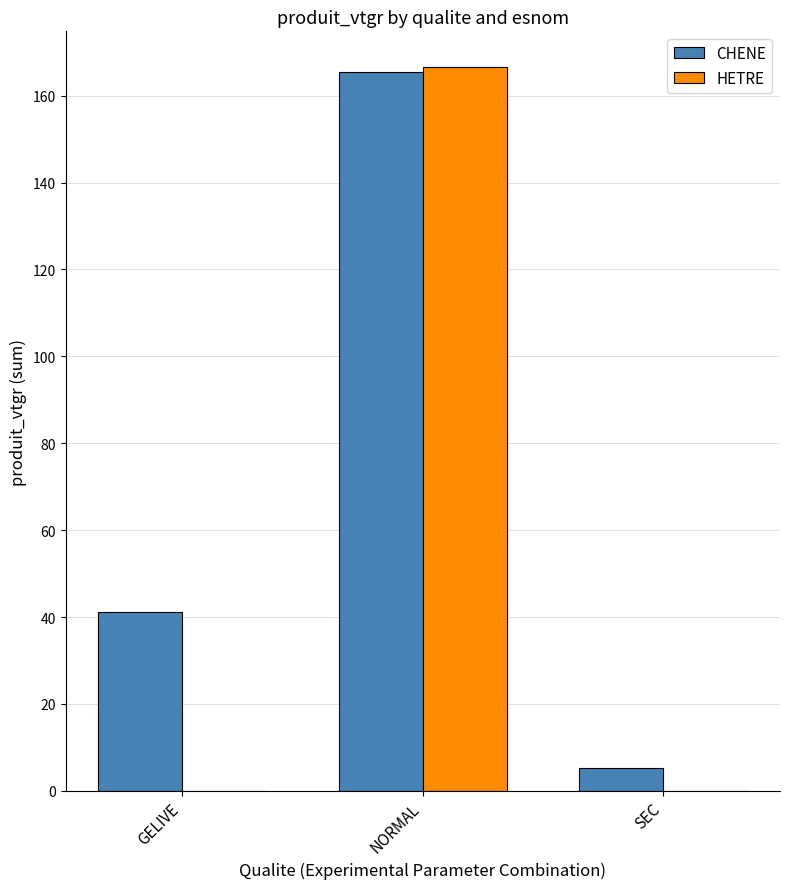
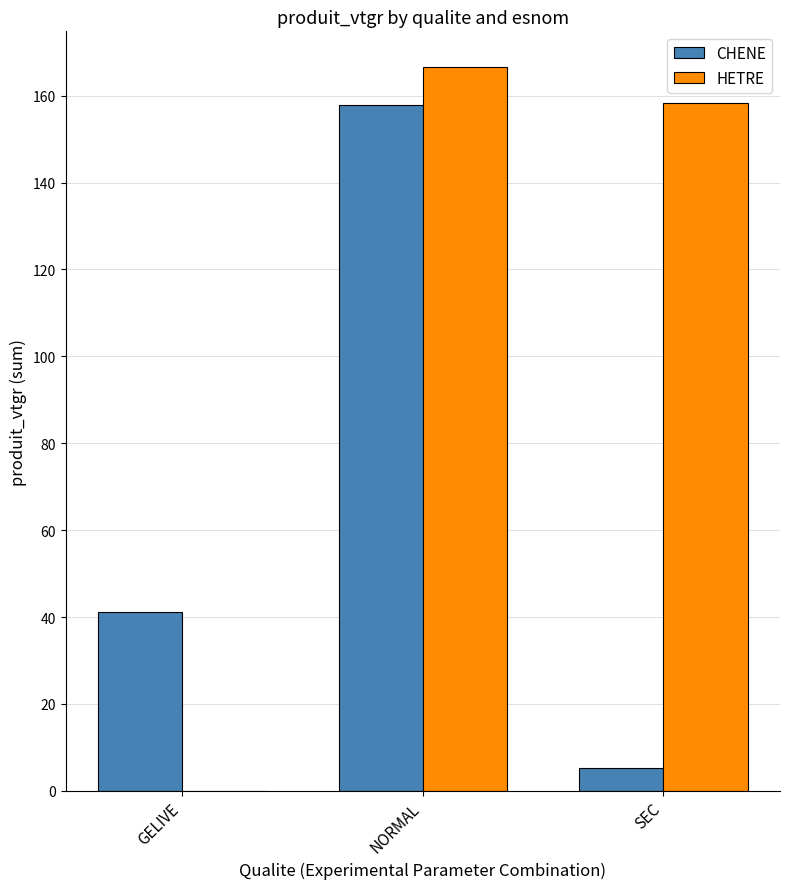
CHENE, NORMAL: 165 -> 158
HETRE, SEC: 0 -> 158
